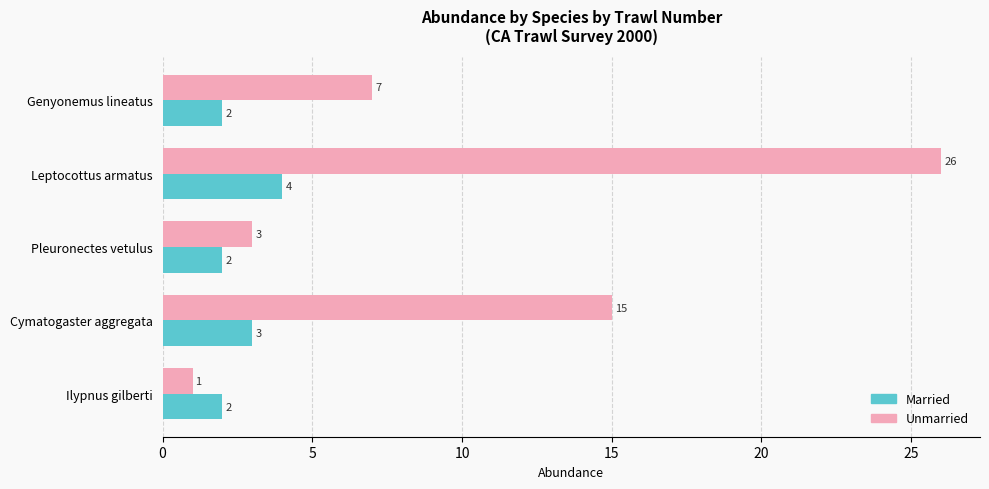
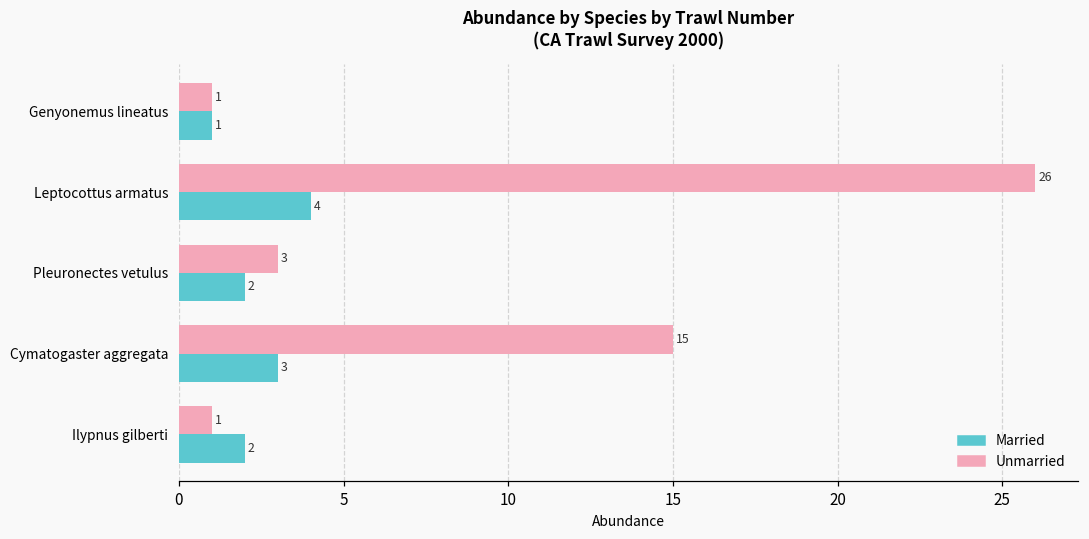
Unmarried, Genyonemus lineatus: 7 -> 1
Married, Genyonemus lineatus: 2 -> 1
